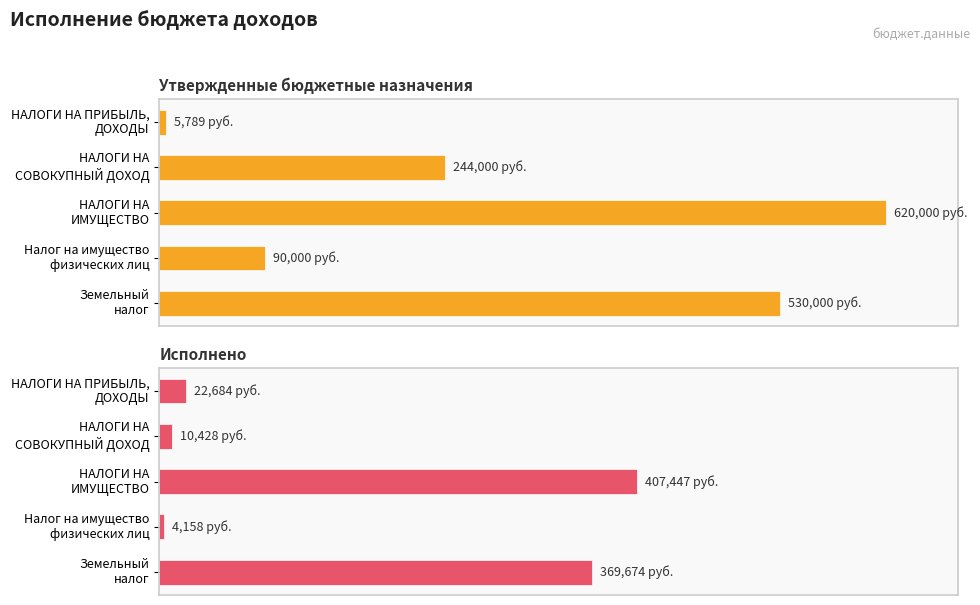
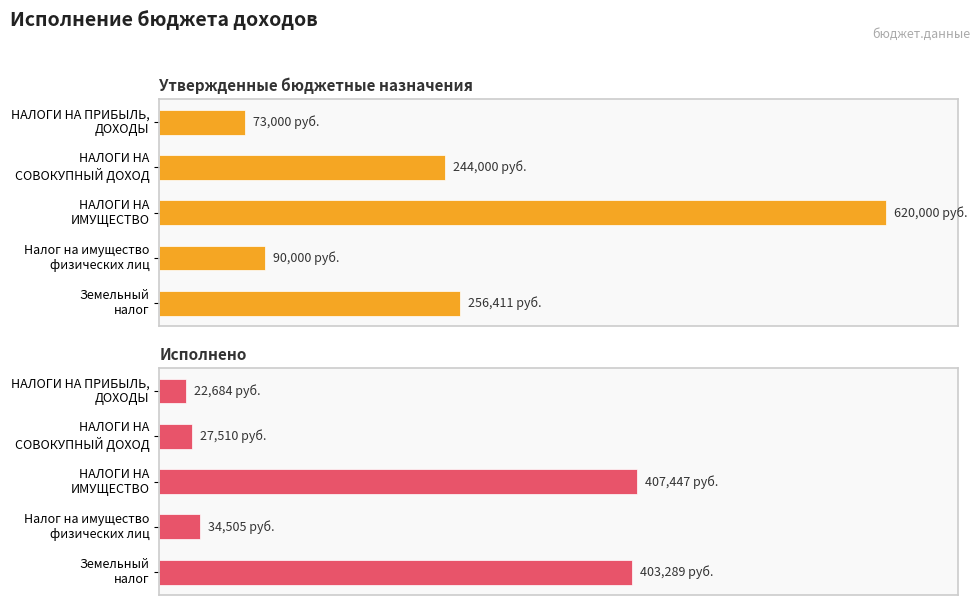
Утвержденные бюджетные назначения, НАЛОГИ НА ПРИБЫЛЬ, ДОХОДЫ: 5,789 -> 73,000
Утвержденные бюджетные назначения, Земельный налог: 530,000 -> 256,411
Исполнено, НАЛОГИ НА СОВОКУПНЫЙ ДОХОД: 10,428 -> 27,510
Исполнено, Налог на имущество физических лиц: 4,158 -> 34,505
Исполнено, Земельный налог: 369,674 -> 403,289
